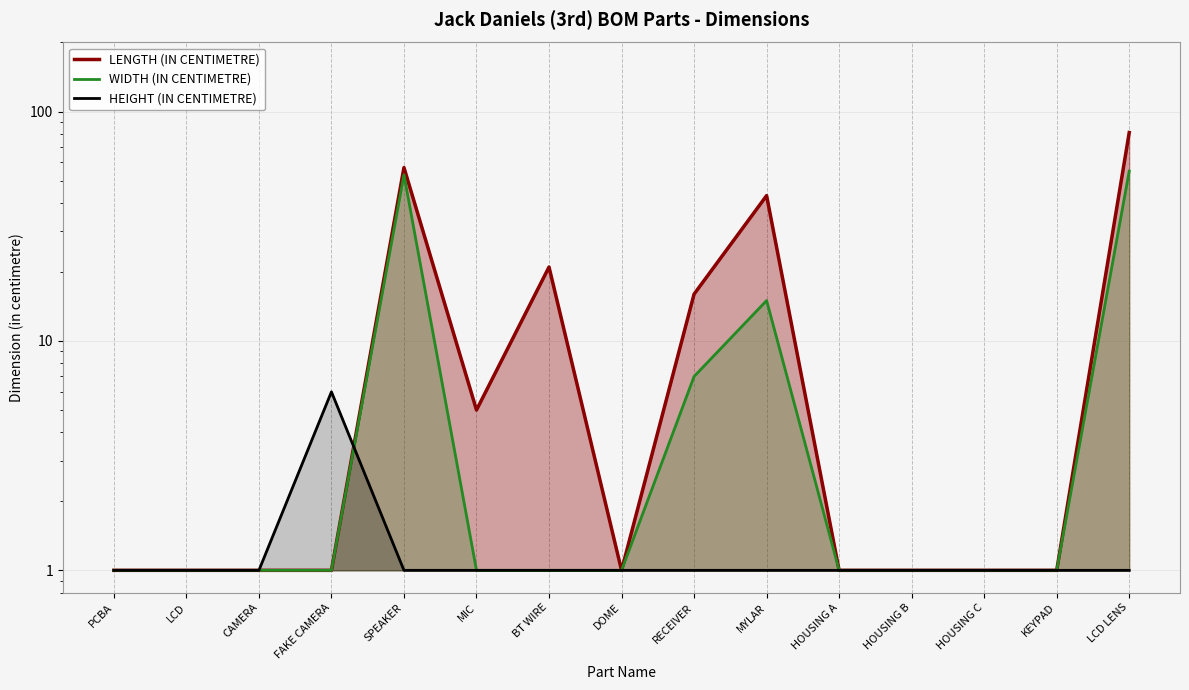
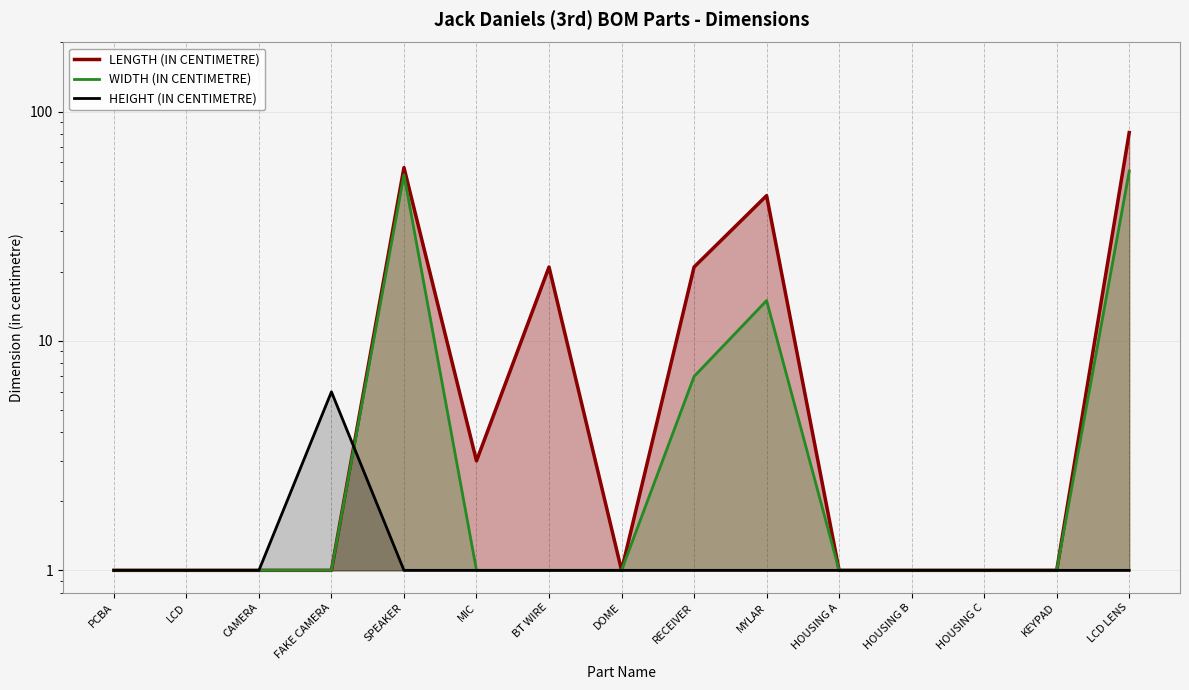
LENGTH (IN CENTIMETRE), MIC: 5.0 -> 3.0
LENGTH (IN CENTIMETRE), RECEIVER: 16 -> 21
